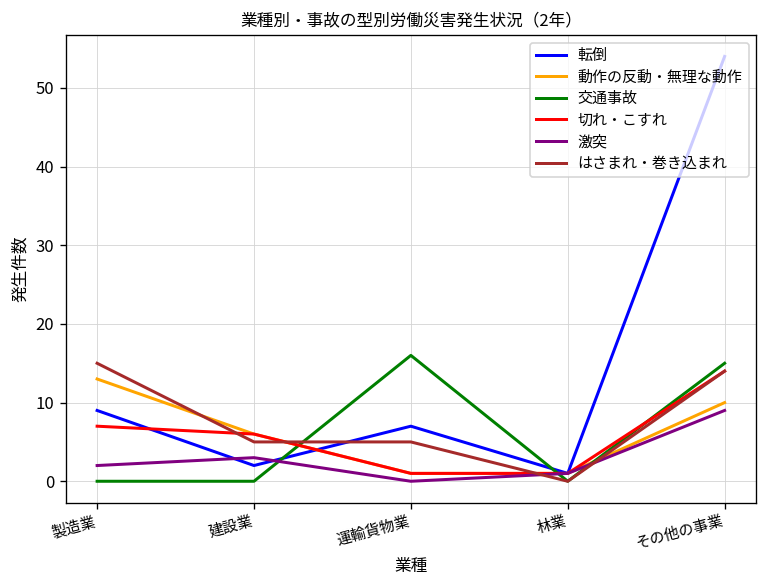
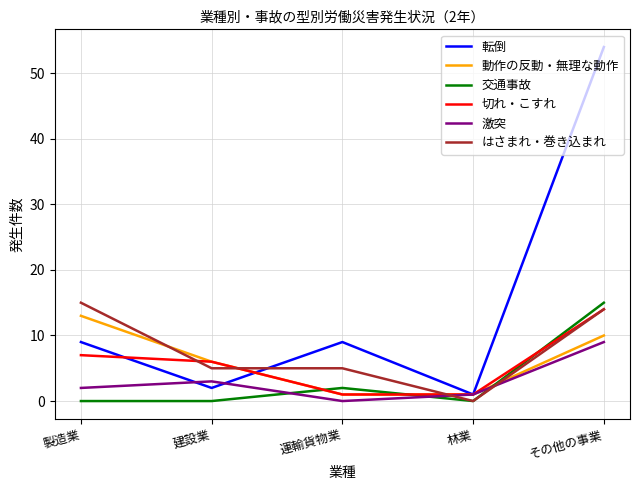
転倒, 運輸貨物業: 7 -> 9
交通事故, 運輸貨物業: 16 -> 2
